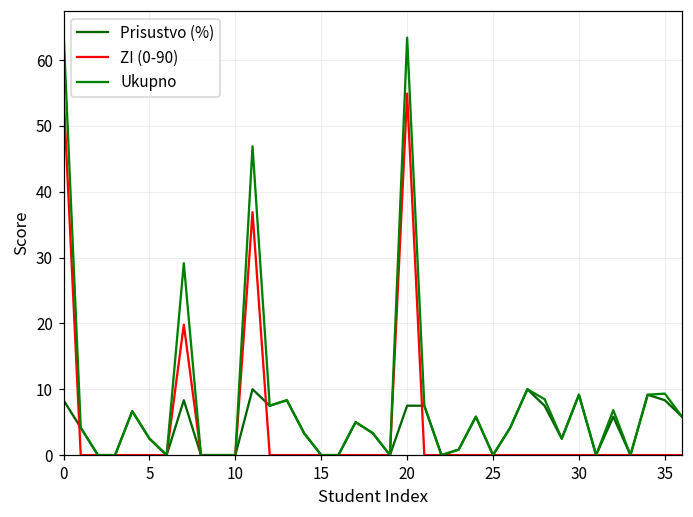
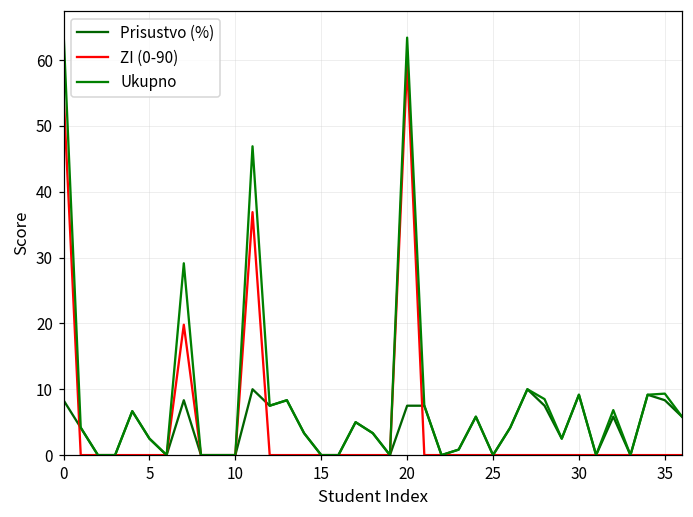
ZI (0-90), 20: 55 -> 60
